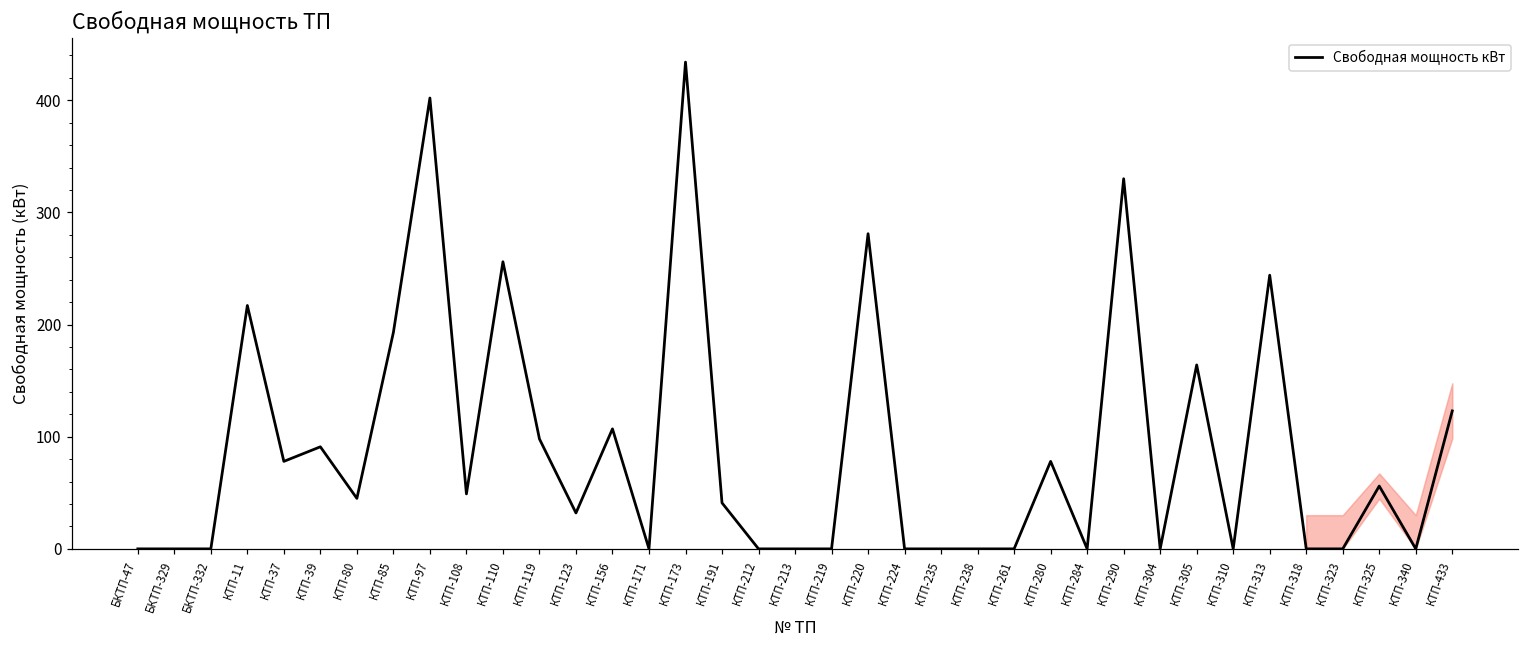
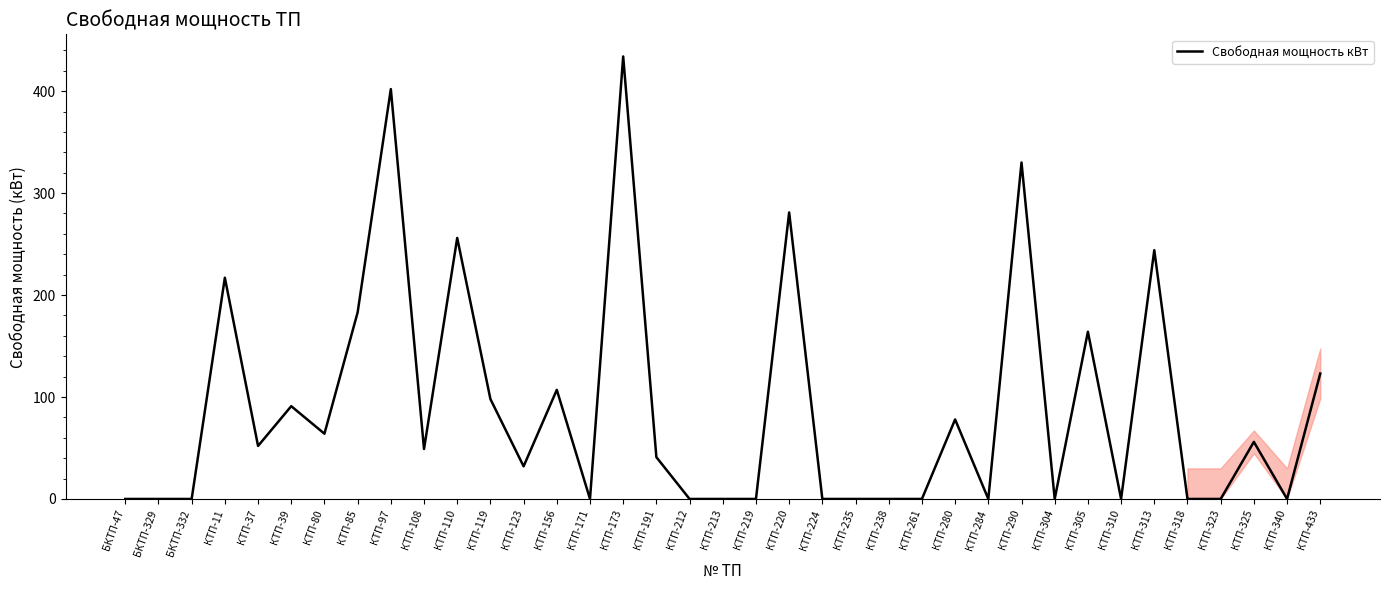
Свободная мощность кВт, КТП-37: 78 -> 52
Свободная мощность кВт, КТП-80: 45 -> 64
Свободная мощность кВт, КТП-85: 193 -> 183
